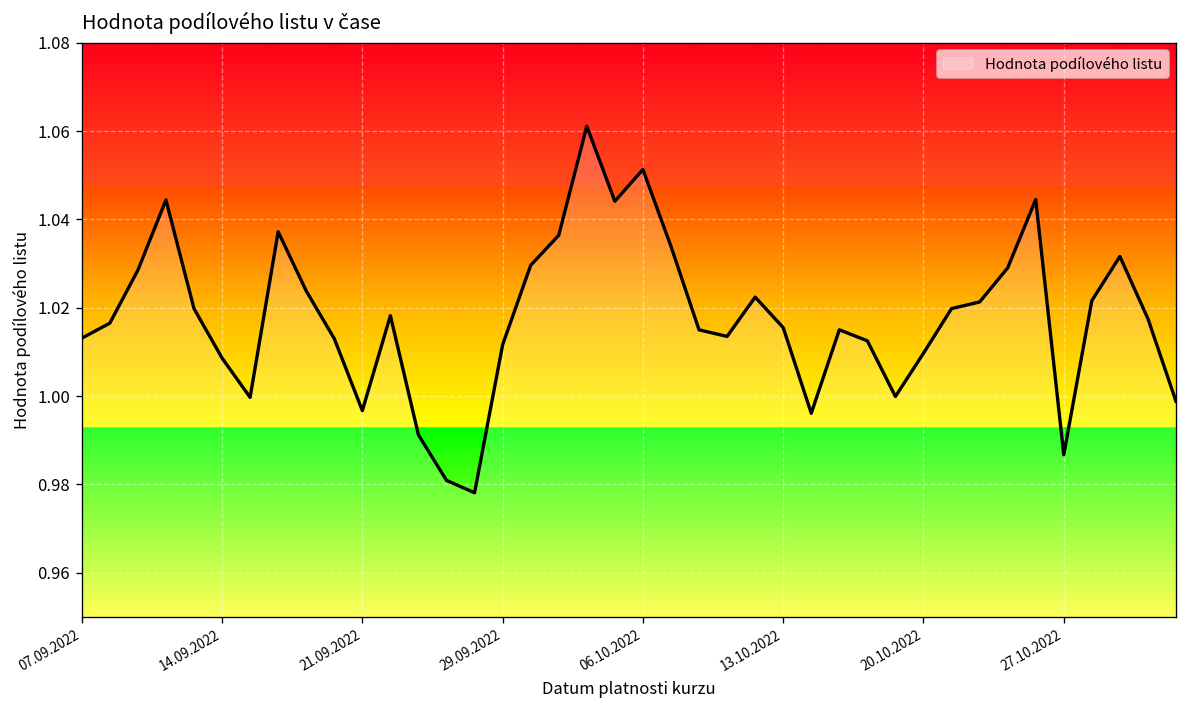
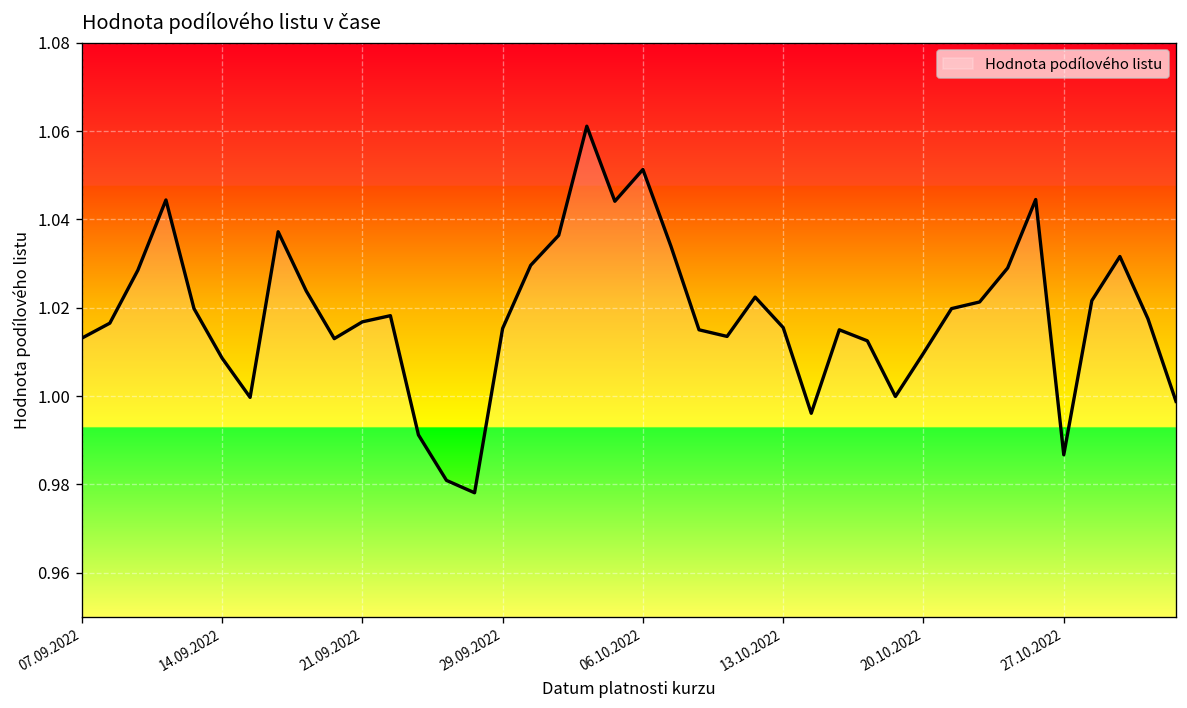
21.09.2022: 0.997 -> 1.017
29.09.2022: 1.012 -> 1.015
